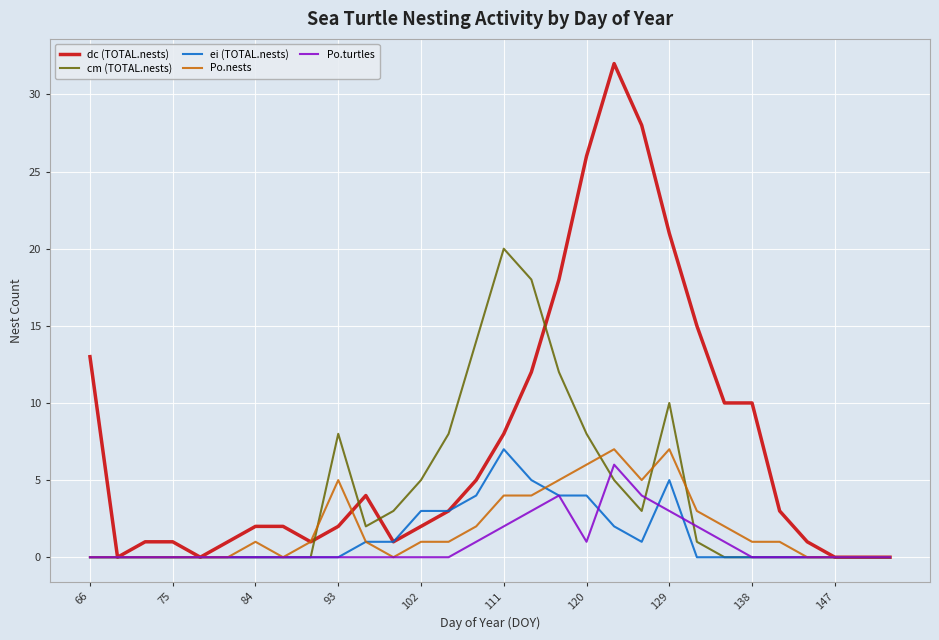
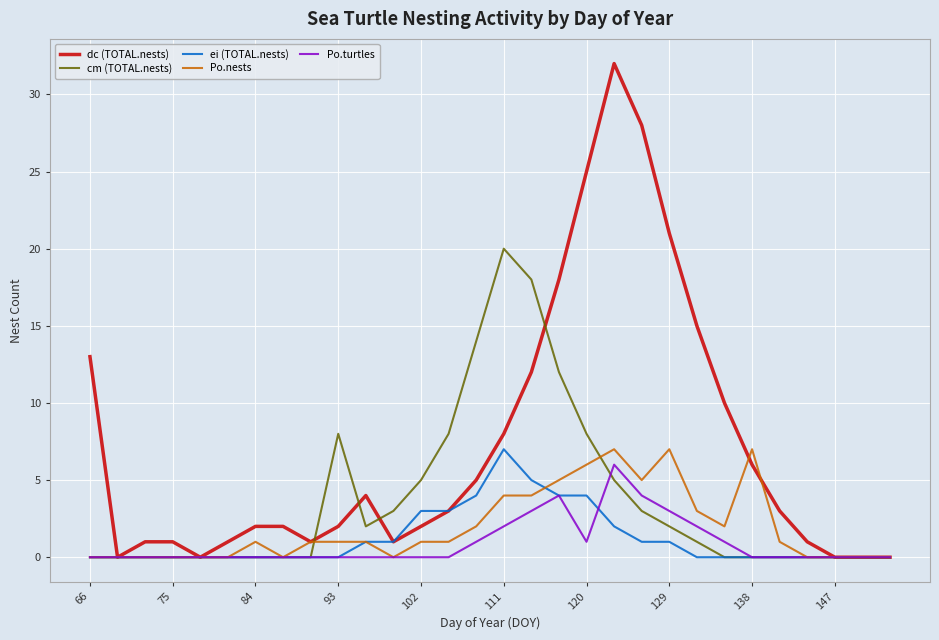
Po.nests, 93: 5 -> 1
dc (TOTAL.nests), 120: 26 -> 25
cm (TOTAL.nests), 129: 10 -> 2
ei (TOTAL.nests), 129: 5 -> 1
dc (TOTAL.nests), 138: 10 -> 6
Po.nests, 138: 1 -> 7
